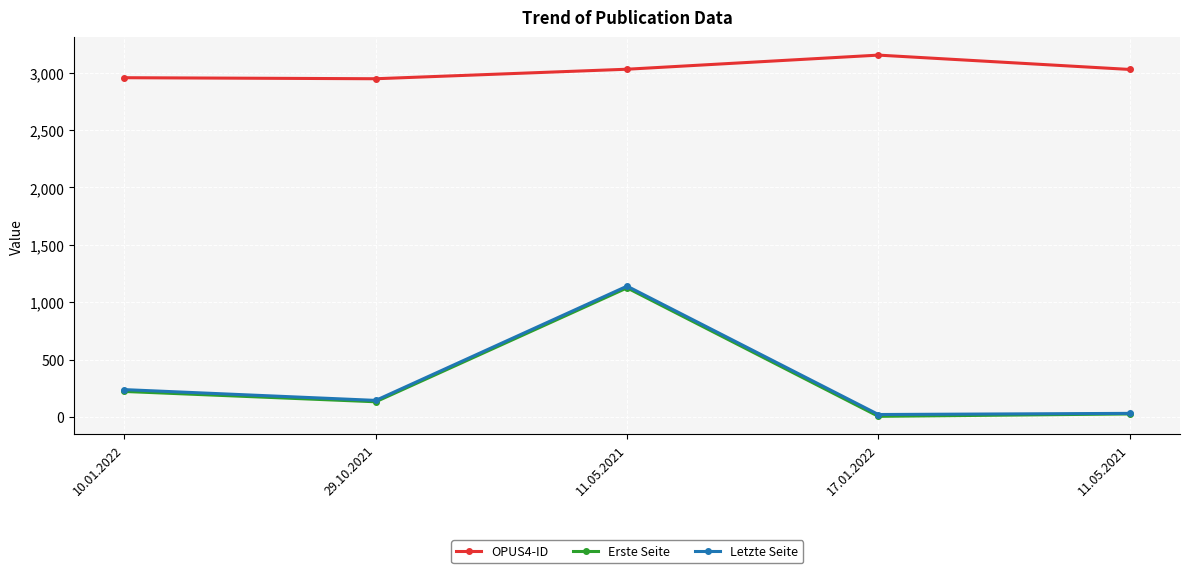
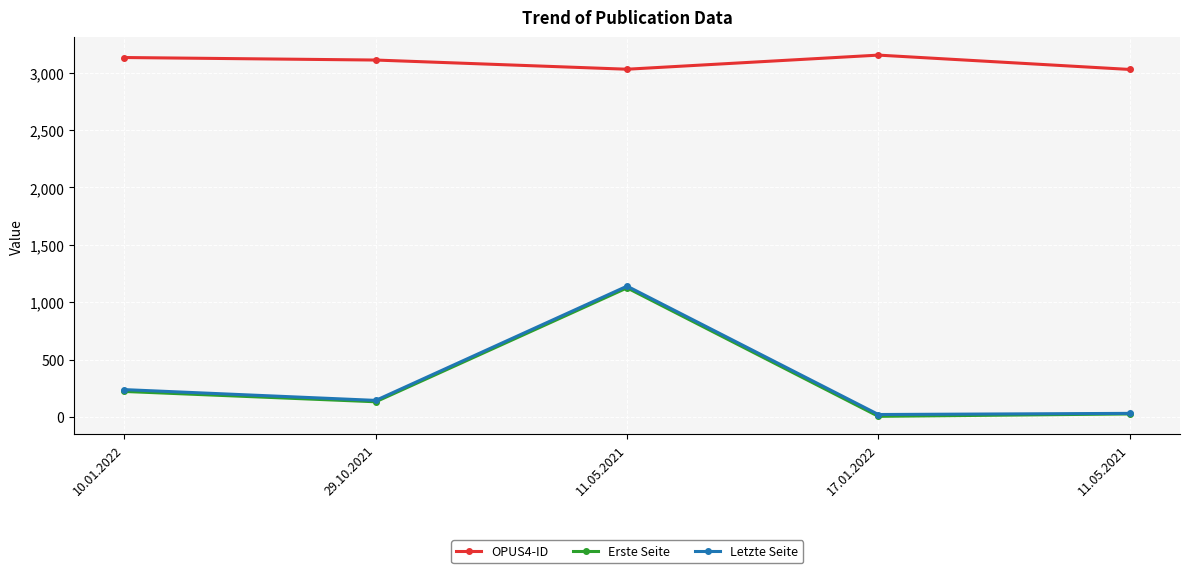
OPUS4-ID, 10.01.2022: 2,960 -> 3,130
OPUS4-ID, 29.10.2021: 2,950 -> 3,110
